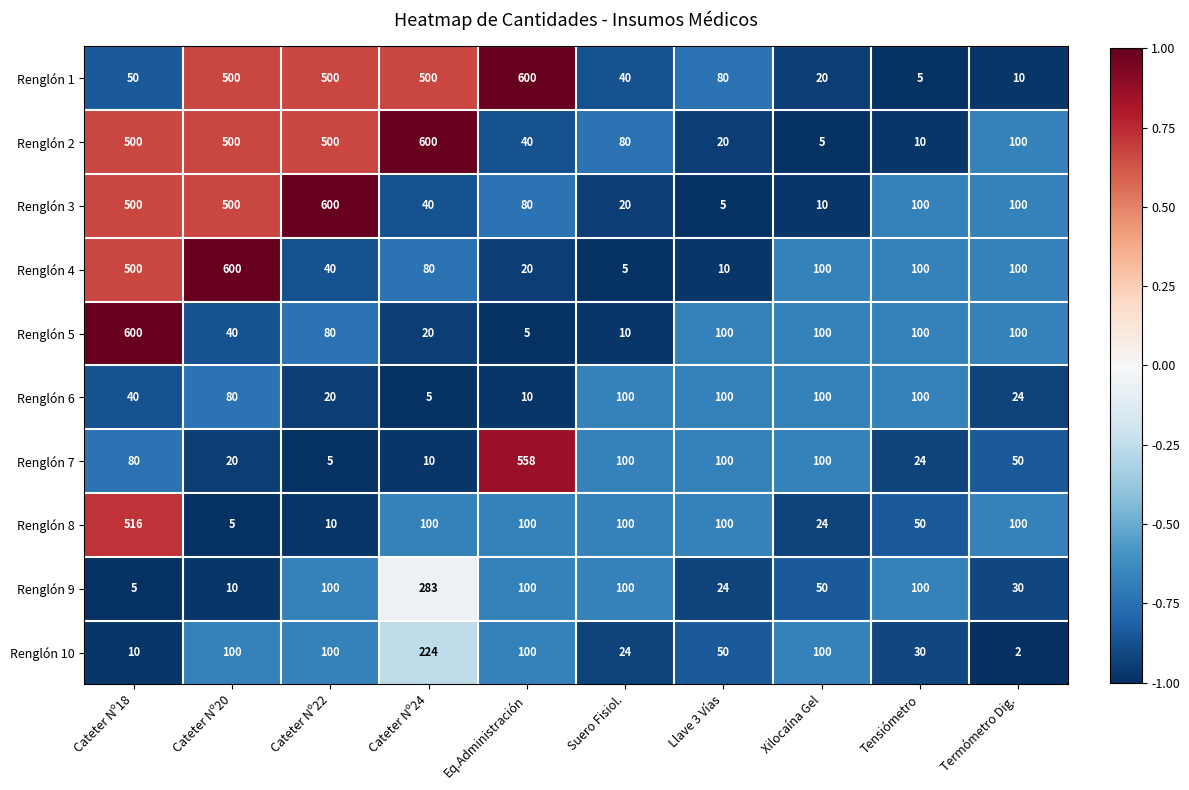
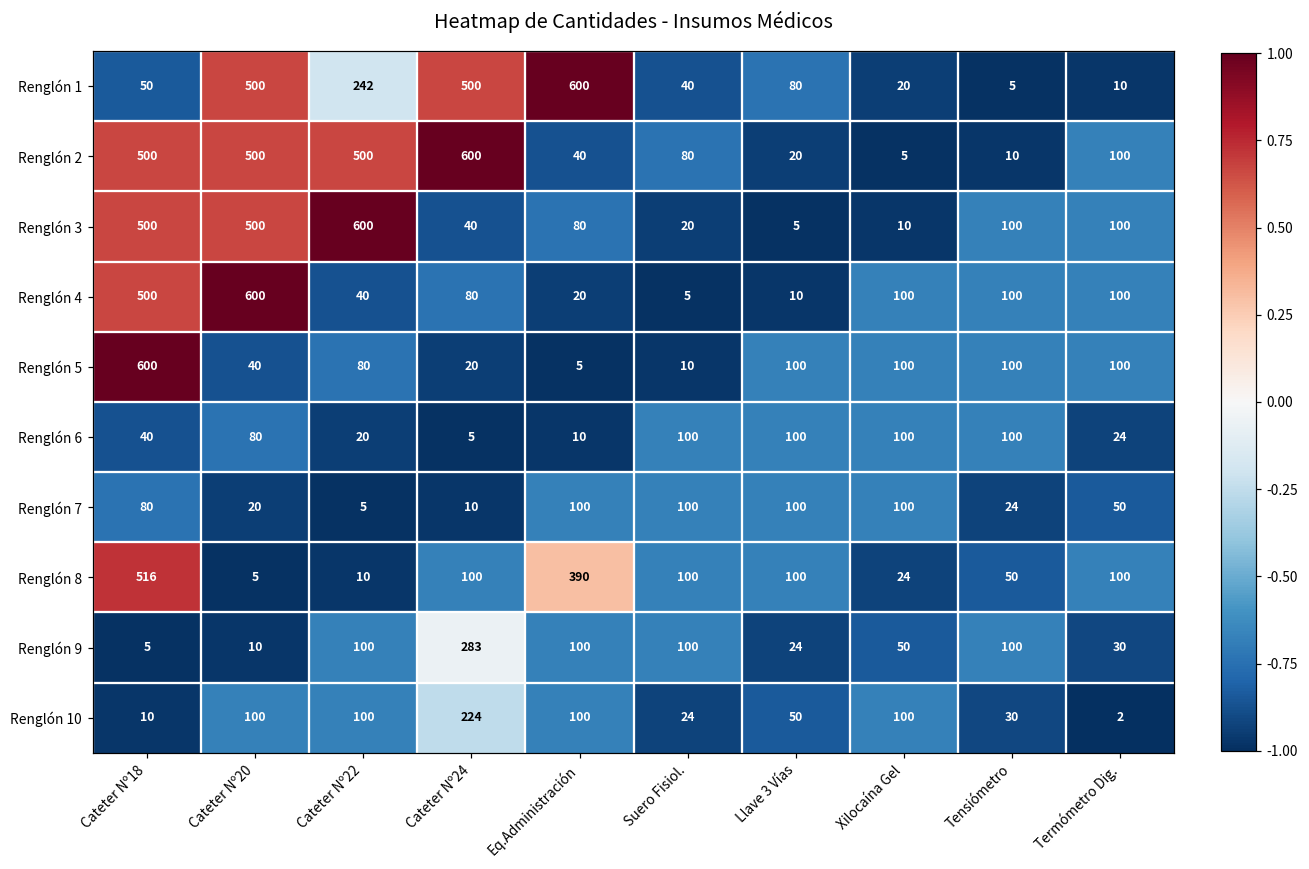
Renglón 1, Cateter Nº22: 500 -> 242
Renglón 7, Eq.Administración: 558 -> 100
Renglón 8, Eq.Administración: 100 -> 390
